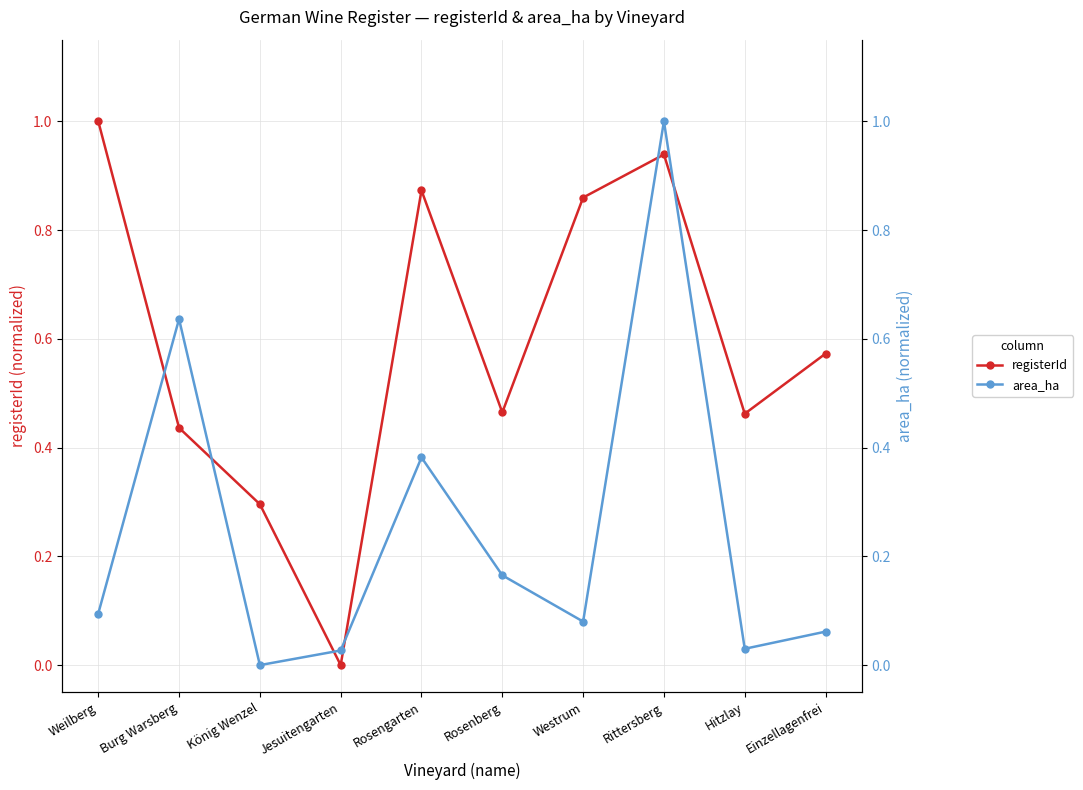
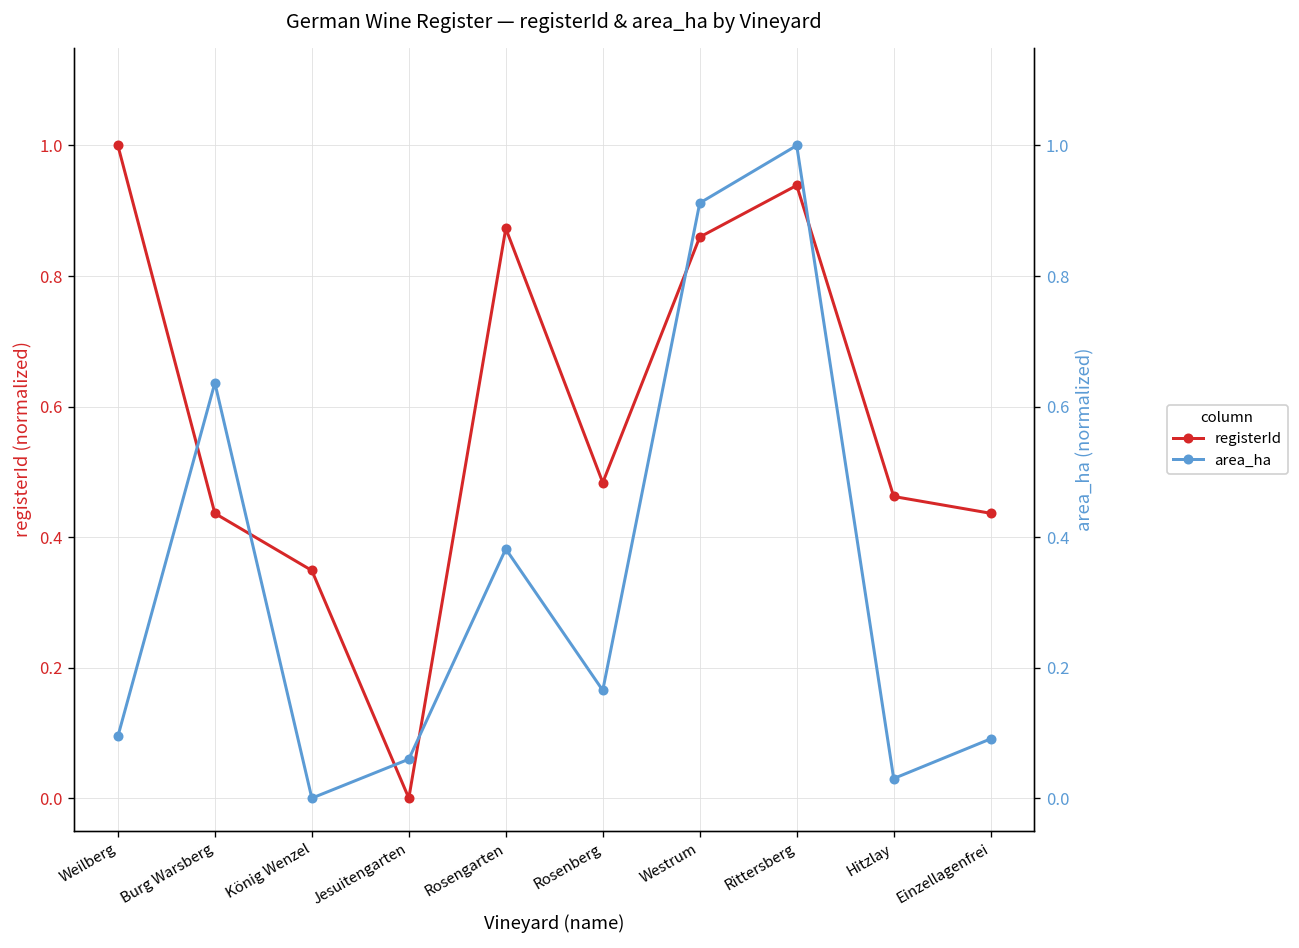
registerId, König Wenzel: 0.30 -> 0.35
registerId, Rosenberg: 0.46 -> 0.48
registerId, Einzellagenfrei: 0.57 -> 0.44
area_ha, Jesuitengarten: 0.03 -> 0.06
area_ha, Westrum: 0.08 -> 0.91
area_ha, Einzellagenfrei: 0.06 -> 0.09
